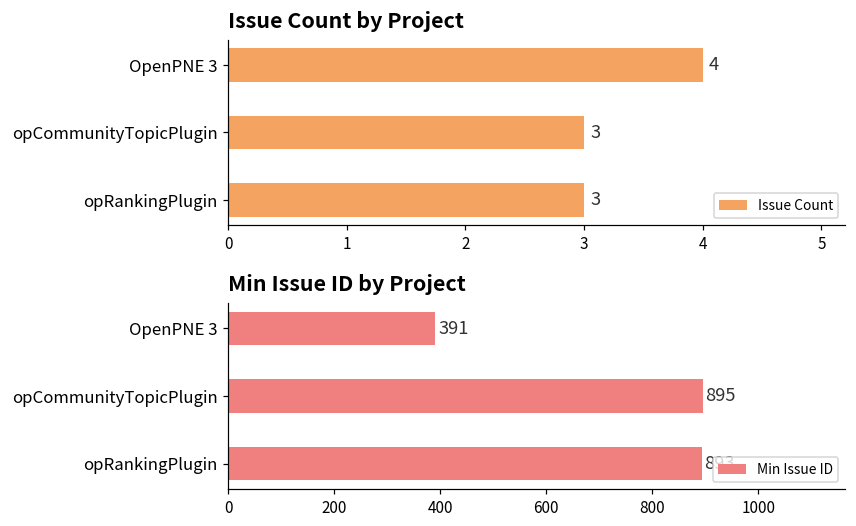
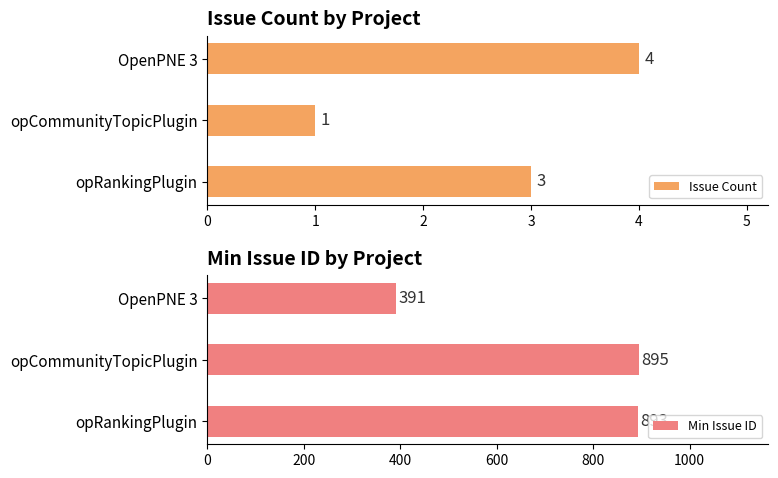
Issue Count by Project, opCommunityTopicPlugin: 3 -> 1
